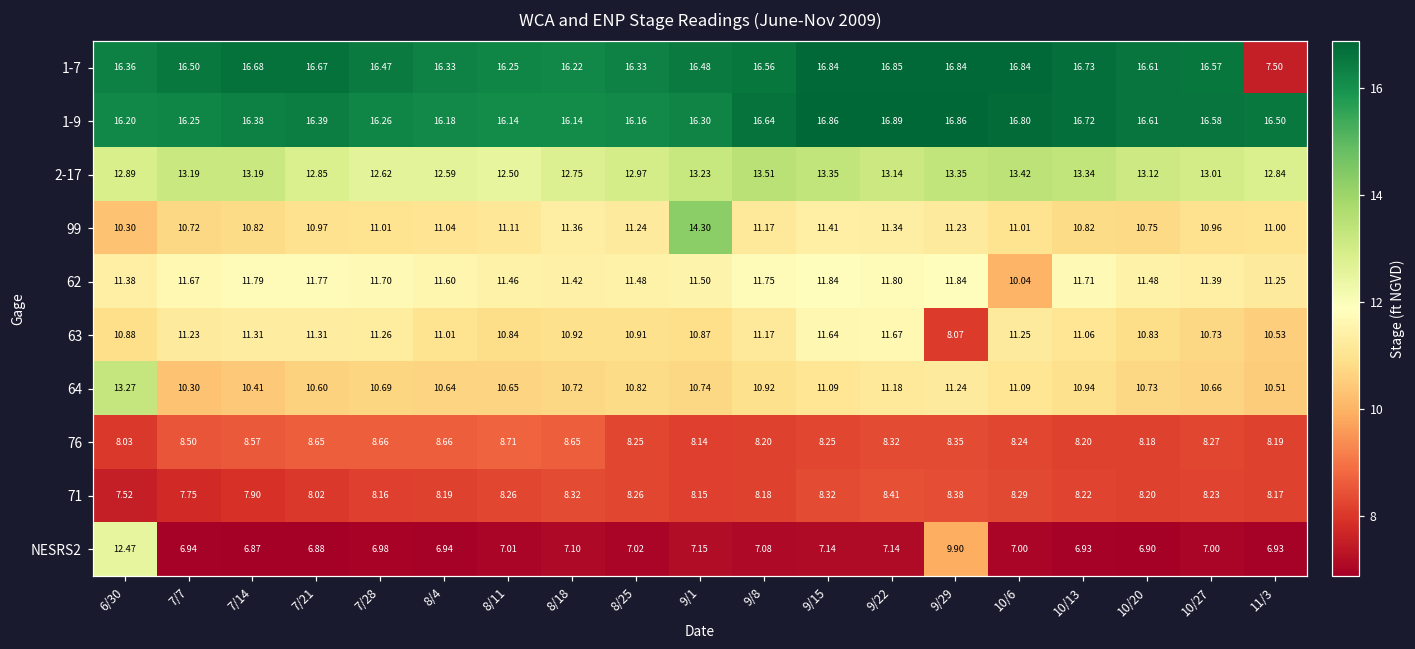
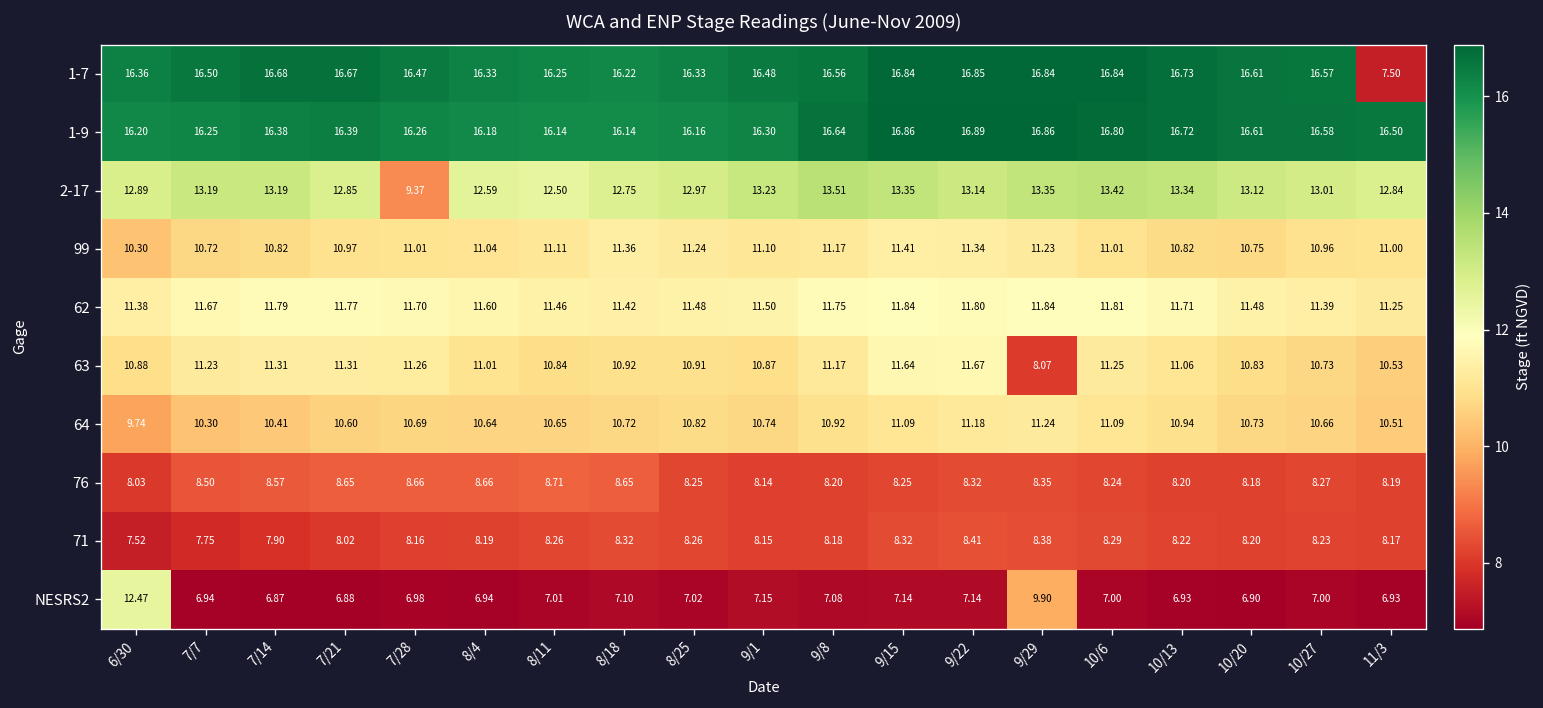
2-17, 7/28: 12.62 -> 9.37
99, 9/1: 14.30 -> 11.10
62, 10/6: 10.04 -> 11.81
64, 6/30: 13.27 -> 9.74
